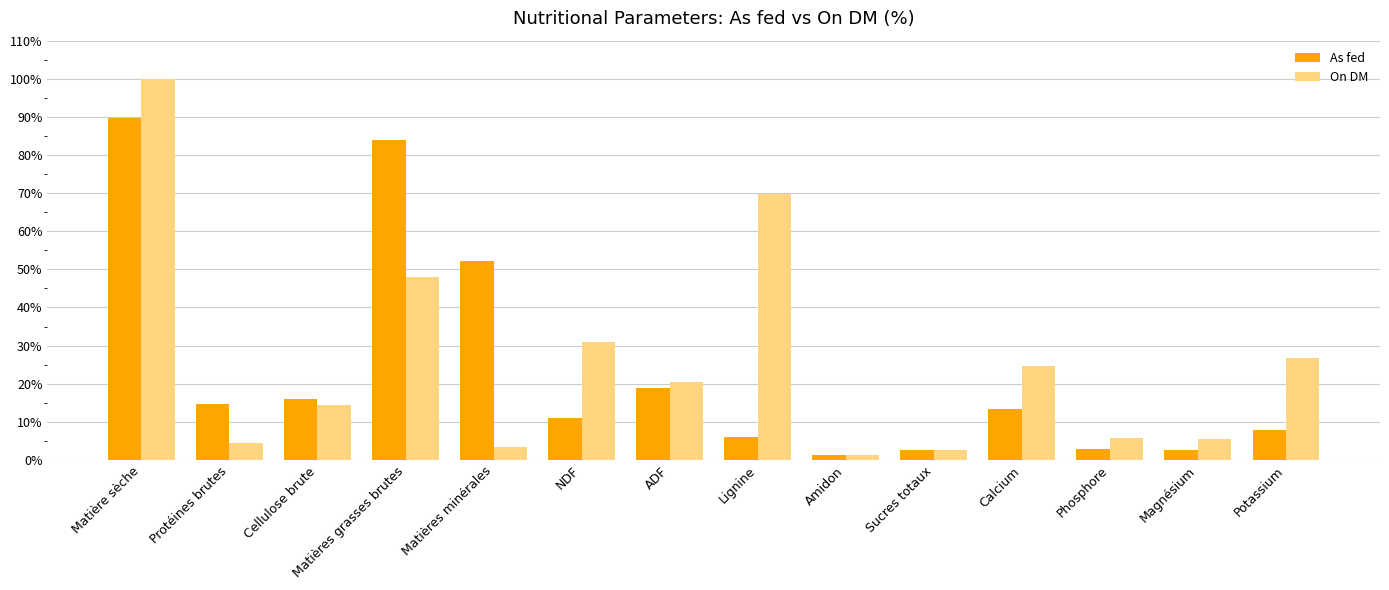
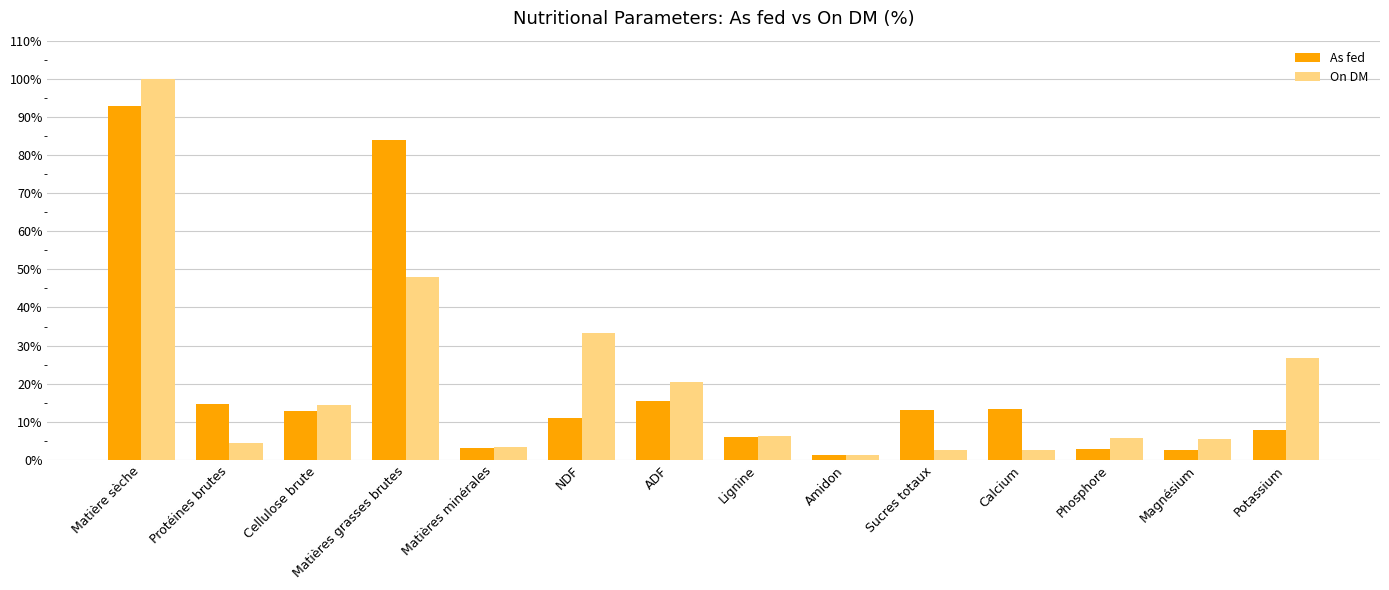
As fed, Matière sèche: 90% -> 93%
As fed, Cellulose brute: 16% -> 13%
As fed, Matières minérales: 52% -> 3%
On DM, NDF: 31% -> 33%
As fed, ADF: 19% -> 16%
On DM, Lignine: 70% -> 6%
As fed, Sucres totaux: 3% -> 13%
On DM, Calcium: 25% -> 3%
